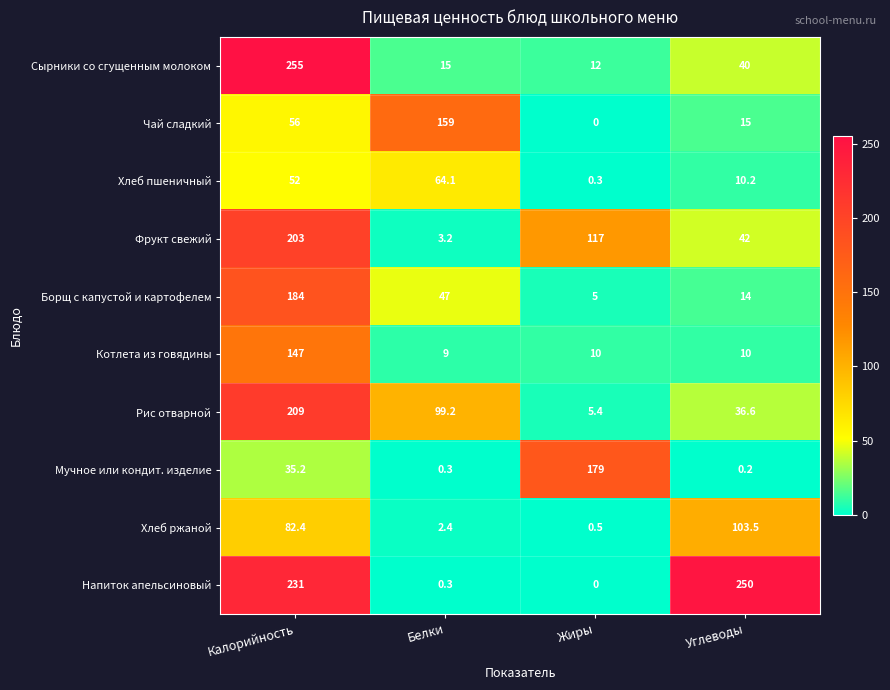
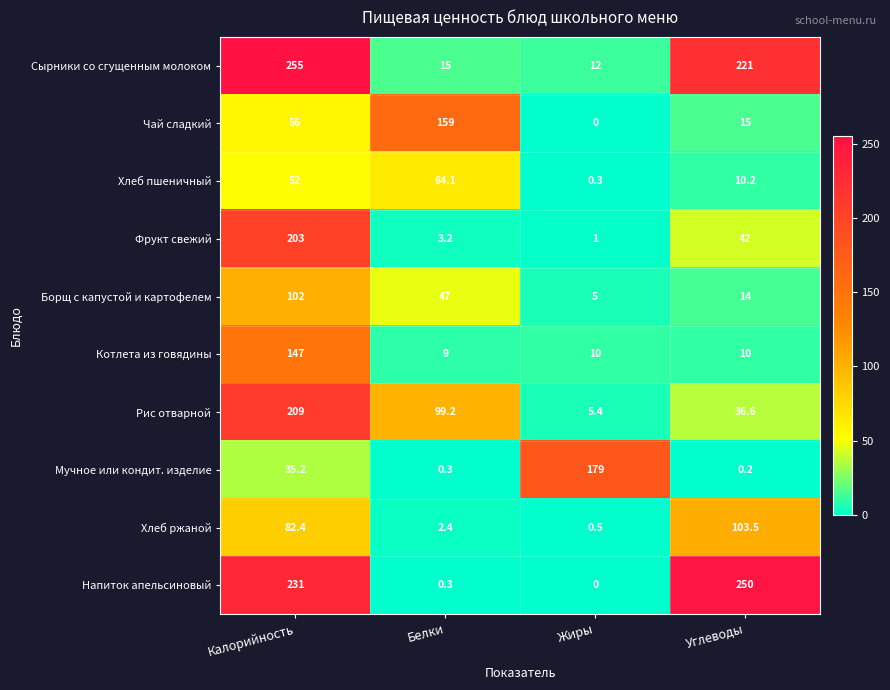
Сырники со сгущенным молоком, Углеводы: 40 -> 221
Фрукт свежий, Жиры: 117 -> 1
Борщ с капустой и картофелем, Калорийность: 184 -> 102
